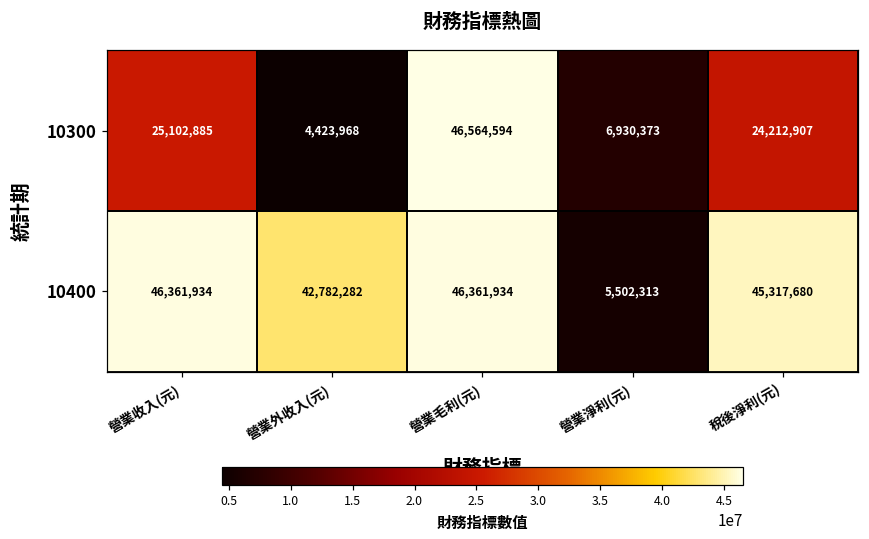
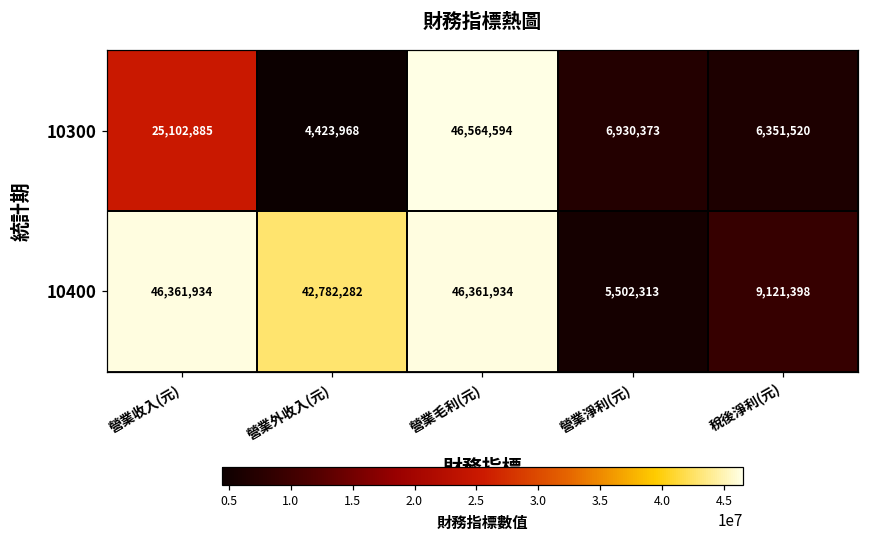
10300, 稅後淨利(元): 24,212,907 -> 6,351,520
10400, 稅後淨利(元): 45,317,680 -> 9,121,398
